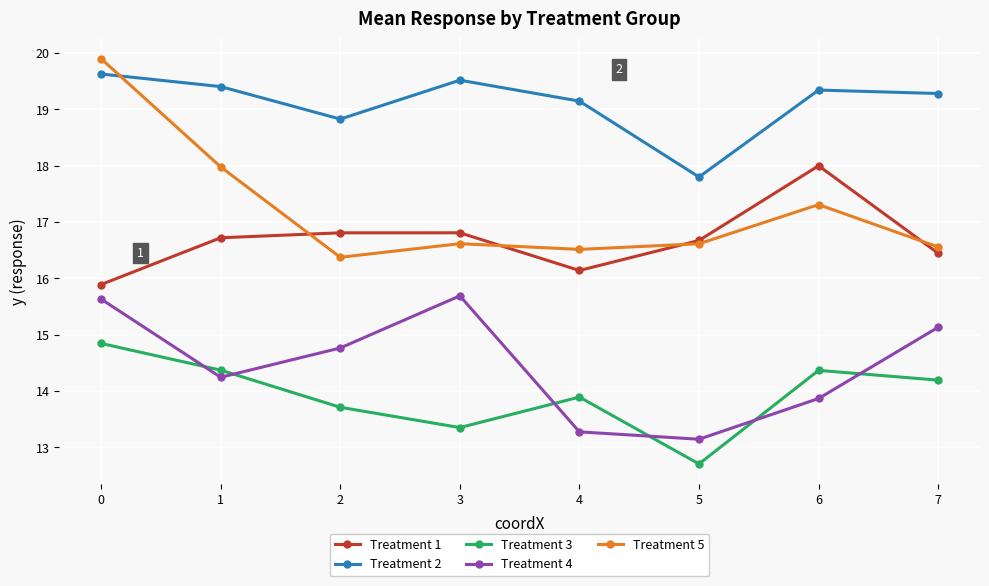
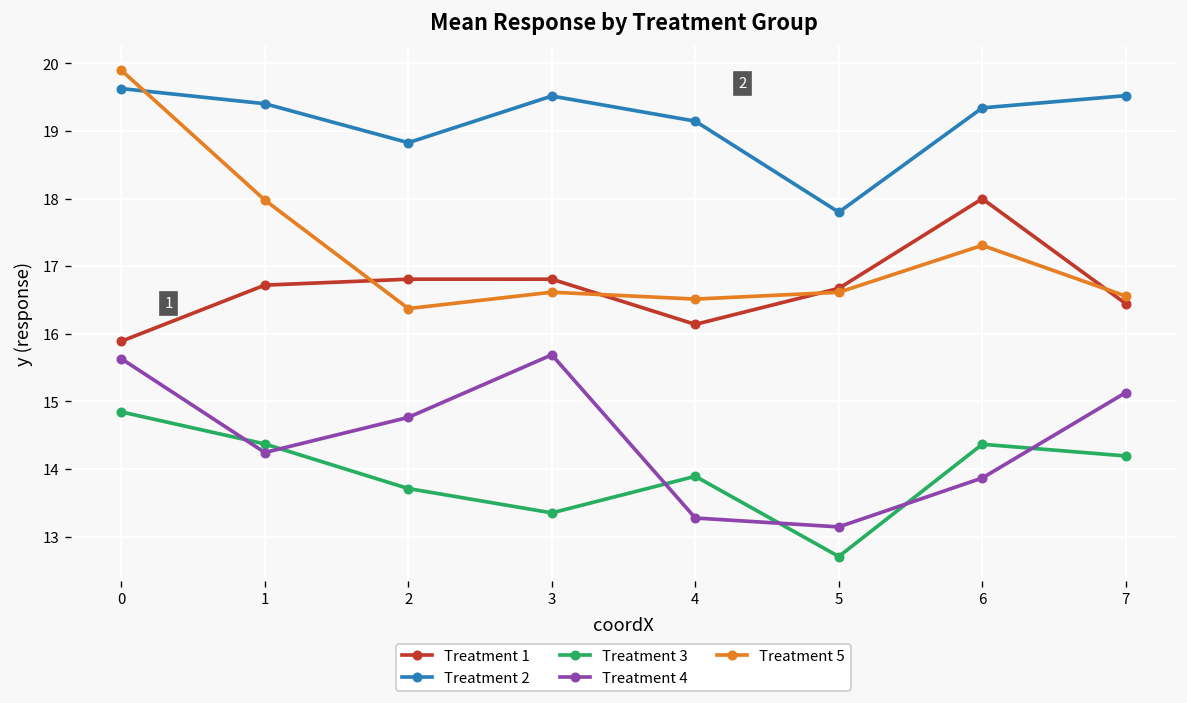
Treatment 2, 7: 19.3 -> 19.5
